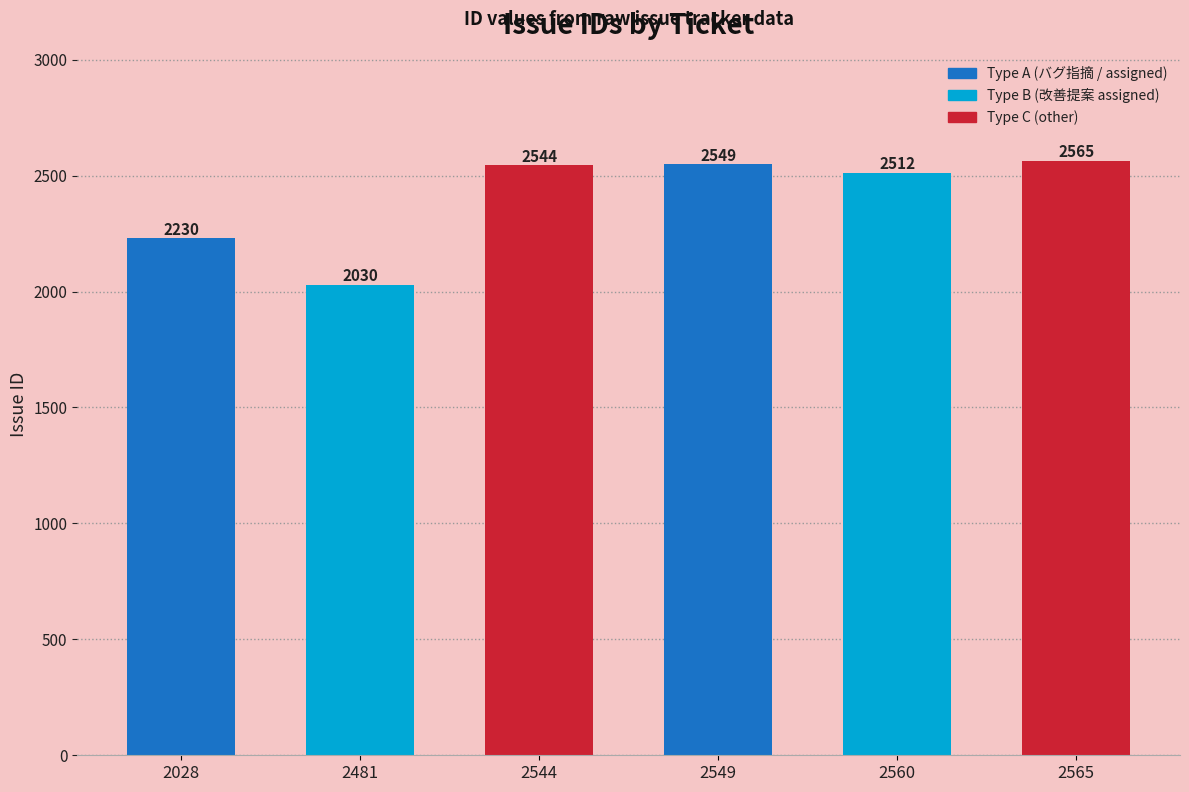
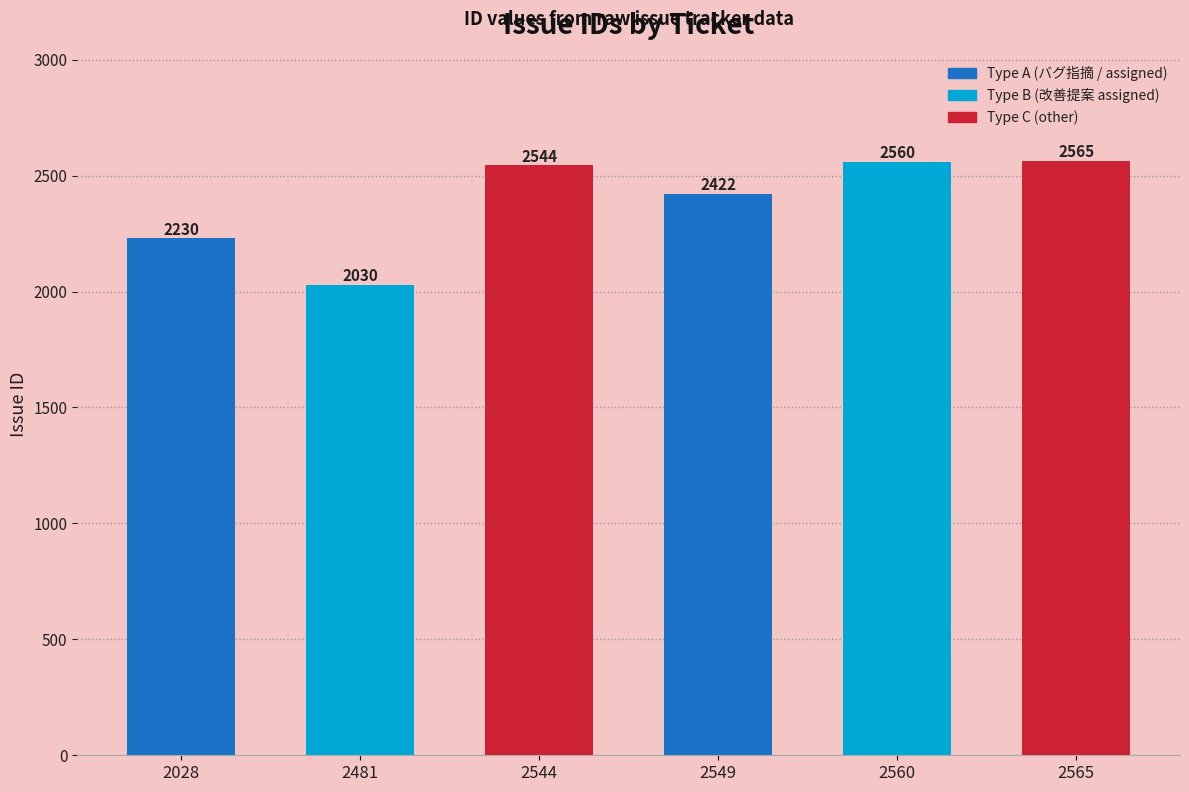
2549: 2549 -> 2422
2560: 2512 -> 2560
